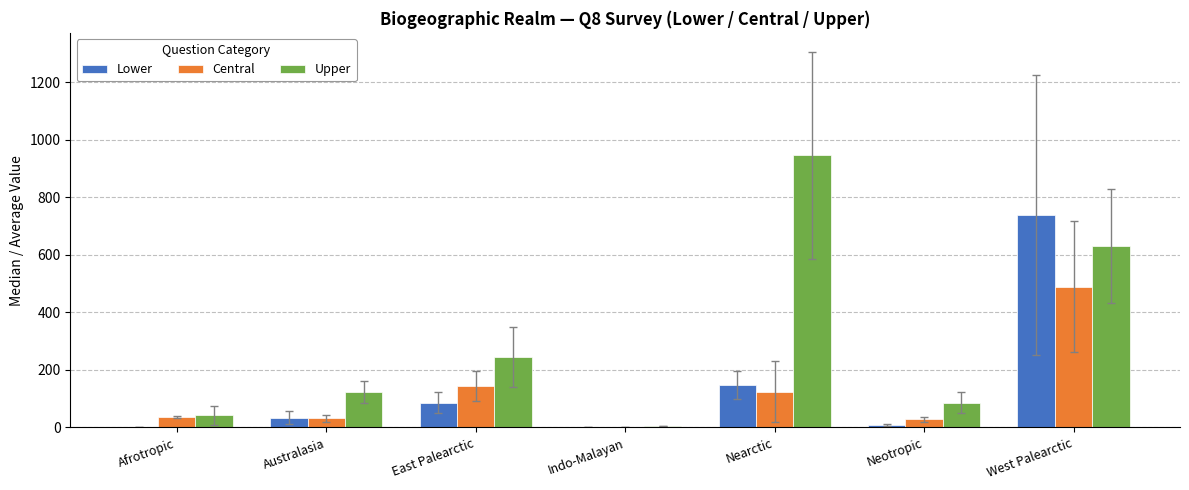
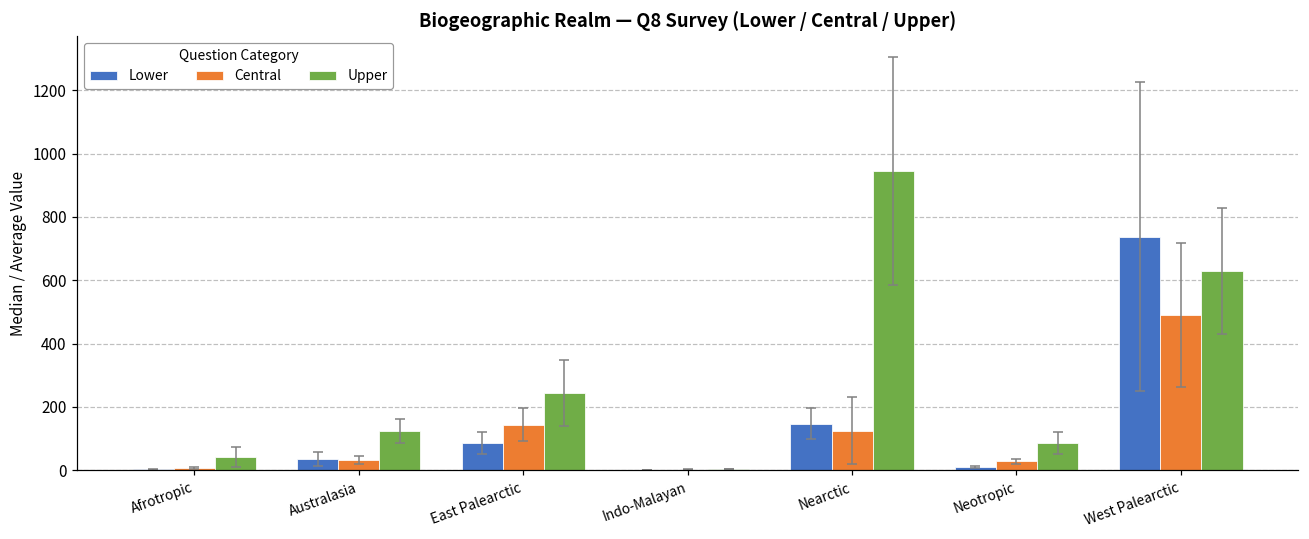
Central, Afrotropic: 40 -> 10
